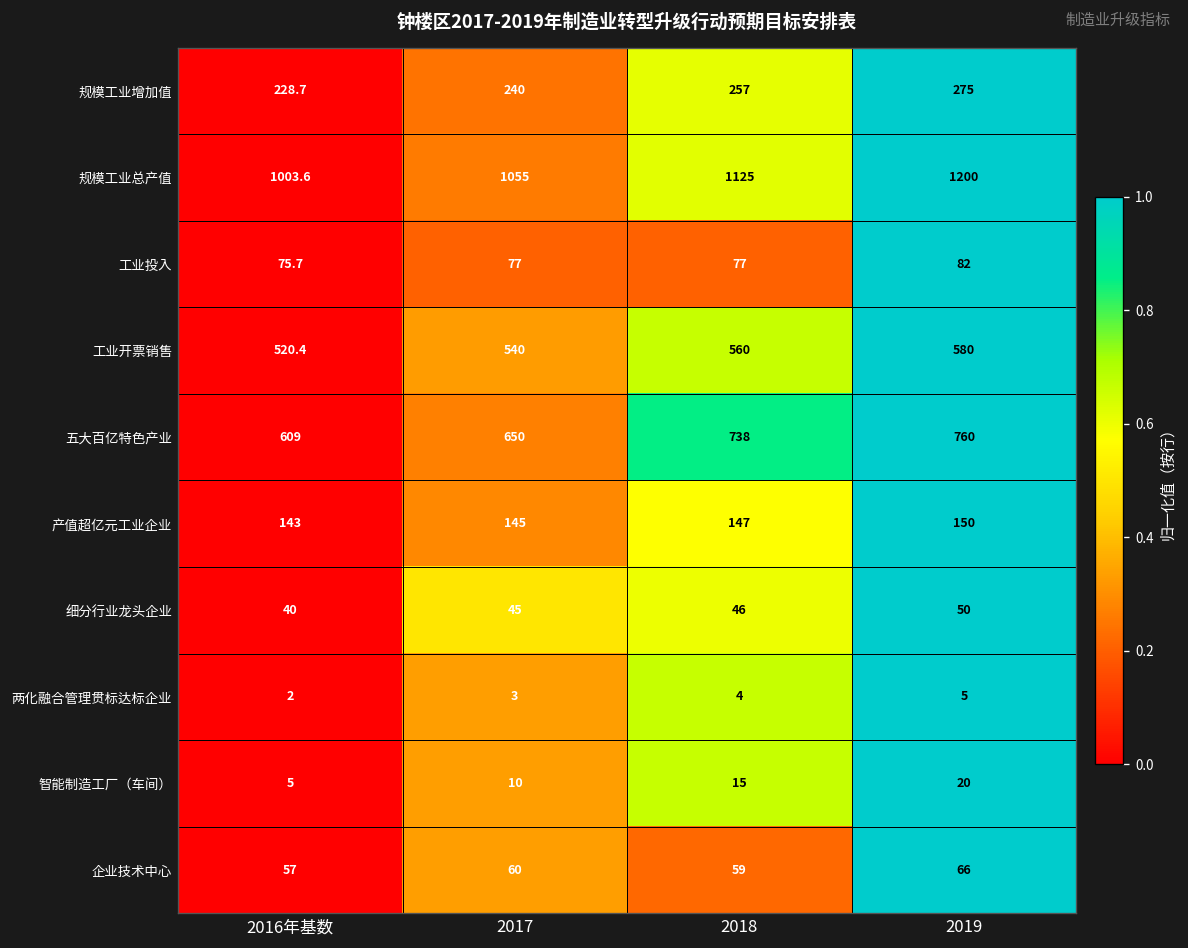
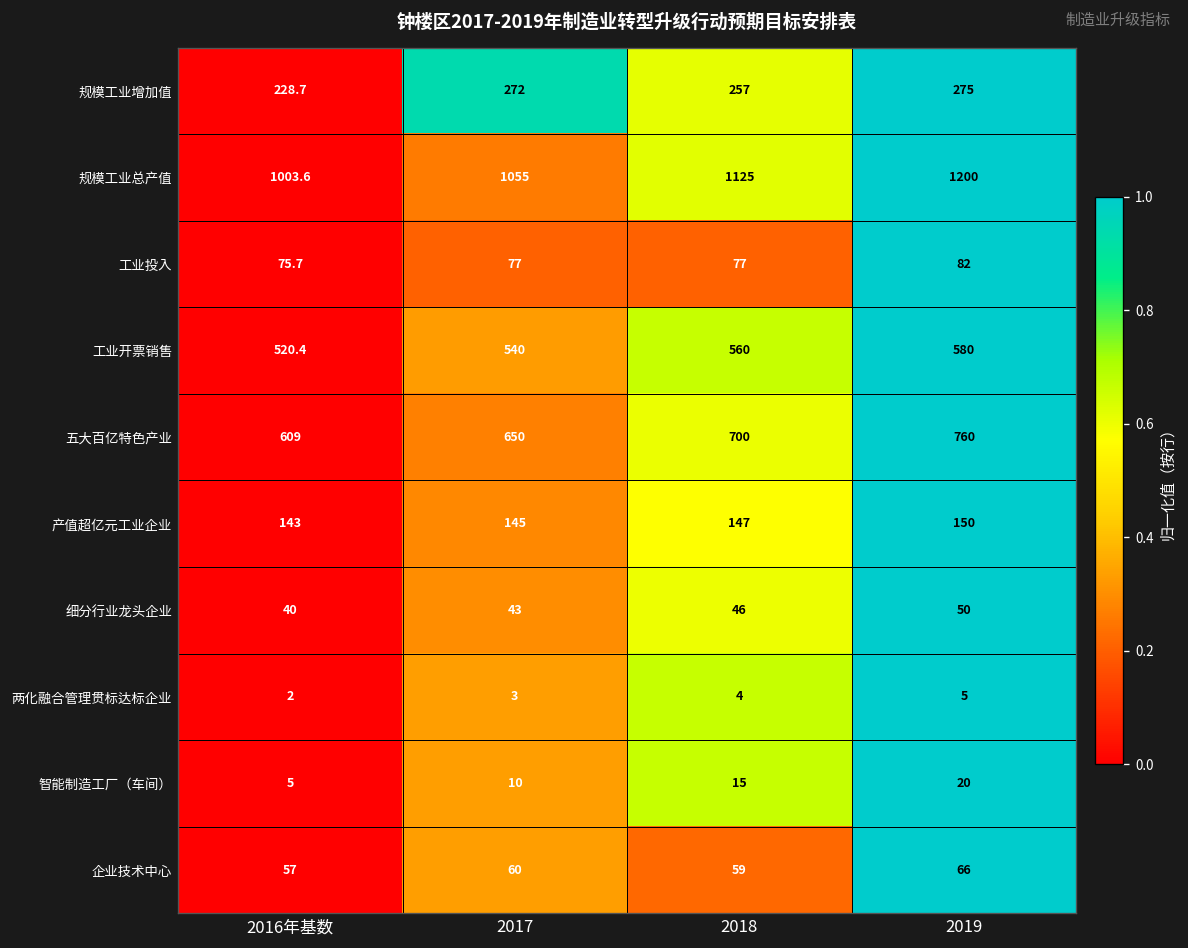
规模工业增加值, 2017: 240 -> 272
五大百亿特色产业, 2018: 738 -> 700
细分行业龙头企业, 2017: 45 -> 43
